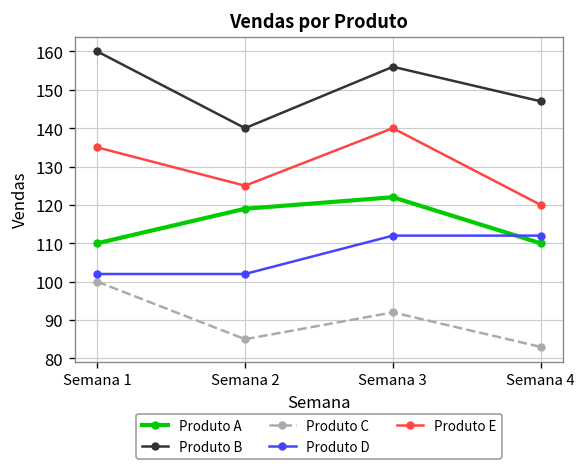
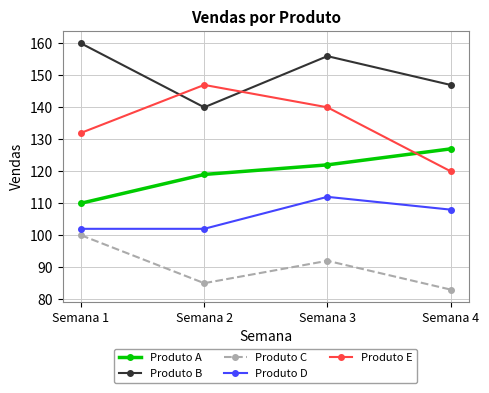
Produto E, Semana 1: 135 -> 132
Produto E, Semana 2: 125 -> 147
Produto A, Semana 4: 110 -> 127
Produto D, Semana 4: 112 -> 108
